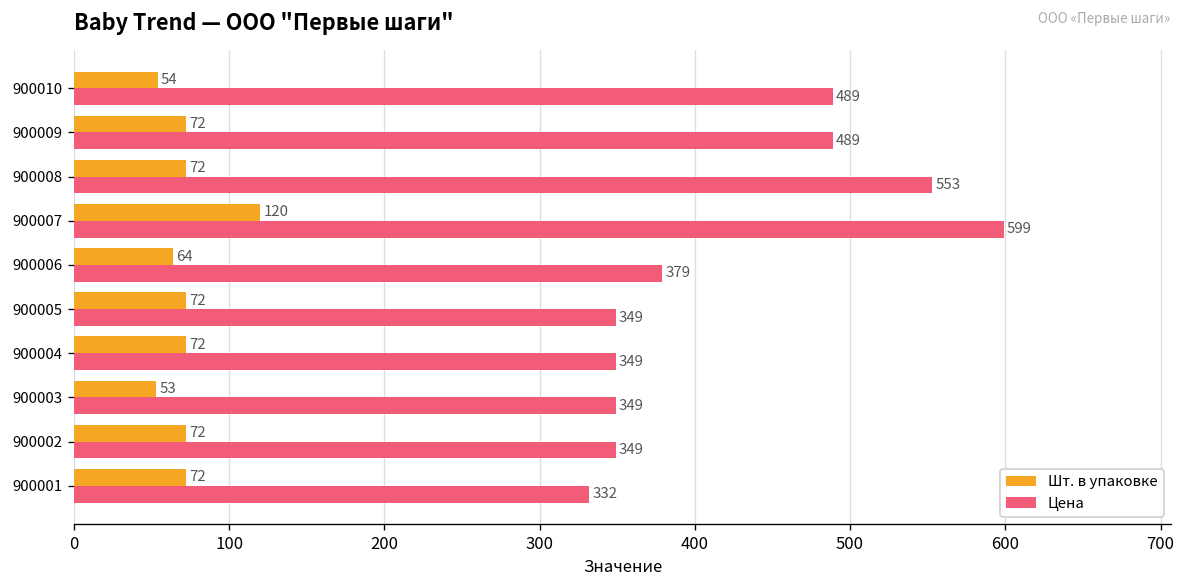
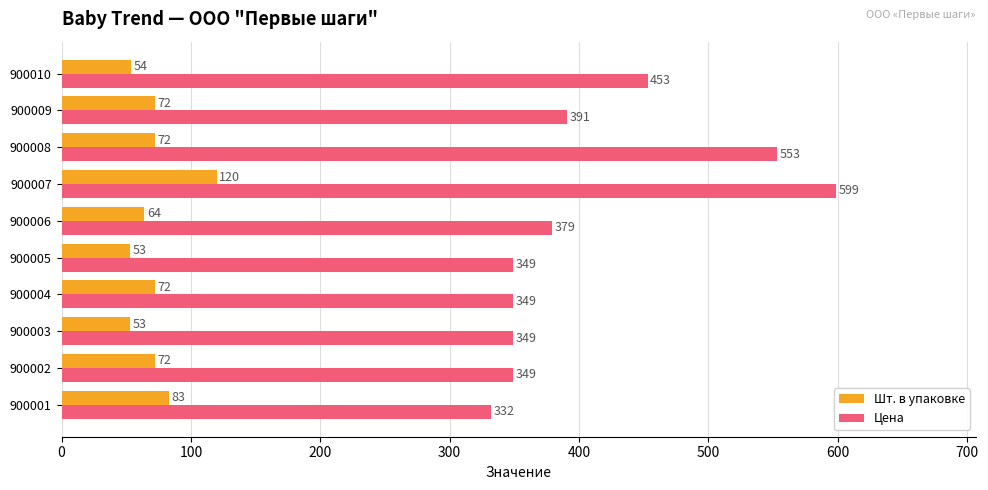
Цена, 900010: 489 -> 453
Цена, 900009: 489 -> 391
Шт. в упаковке, 900005: 72 -> 53
Шт. в упаковке, 900001: 72 -> 83
